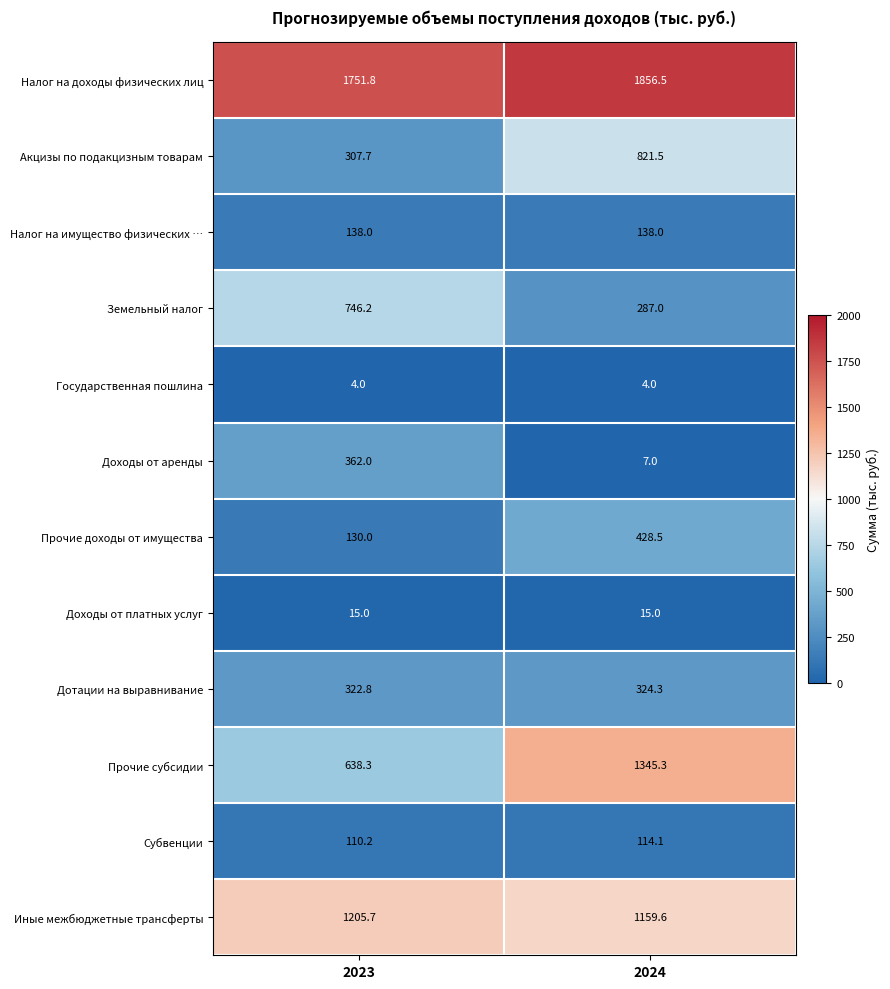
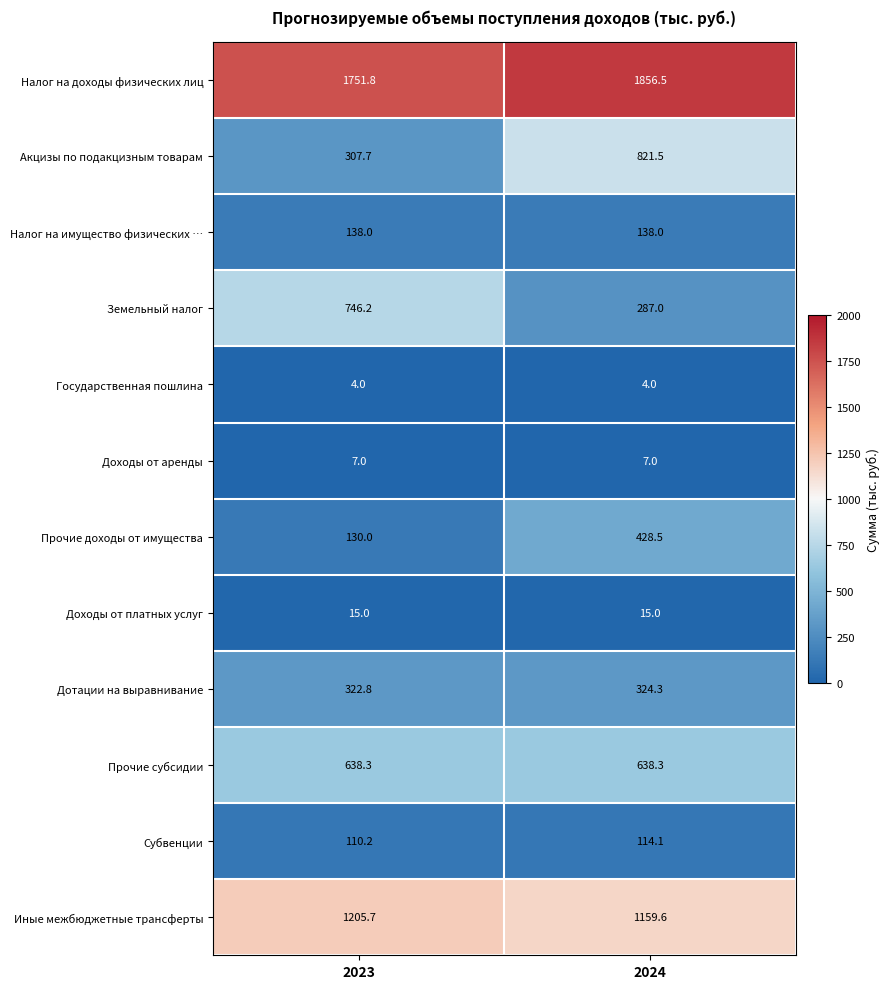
Доходы от аренды, 2023: 362.0 -> 7.0
Прочие субсидии, 2024: 1345.3 -> 638.3
